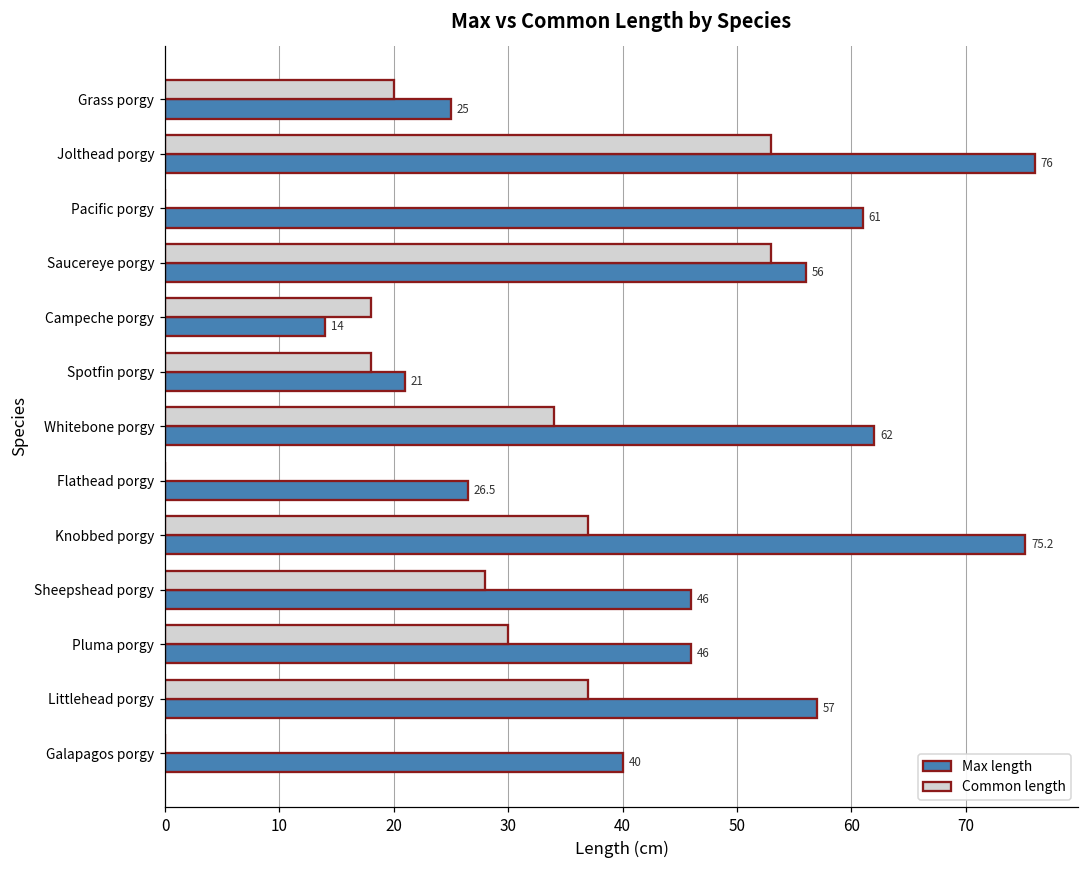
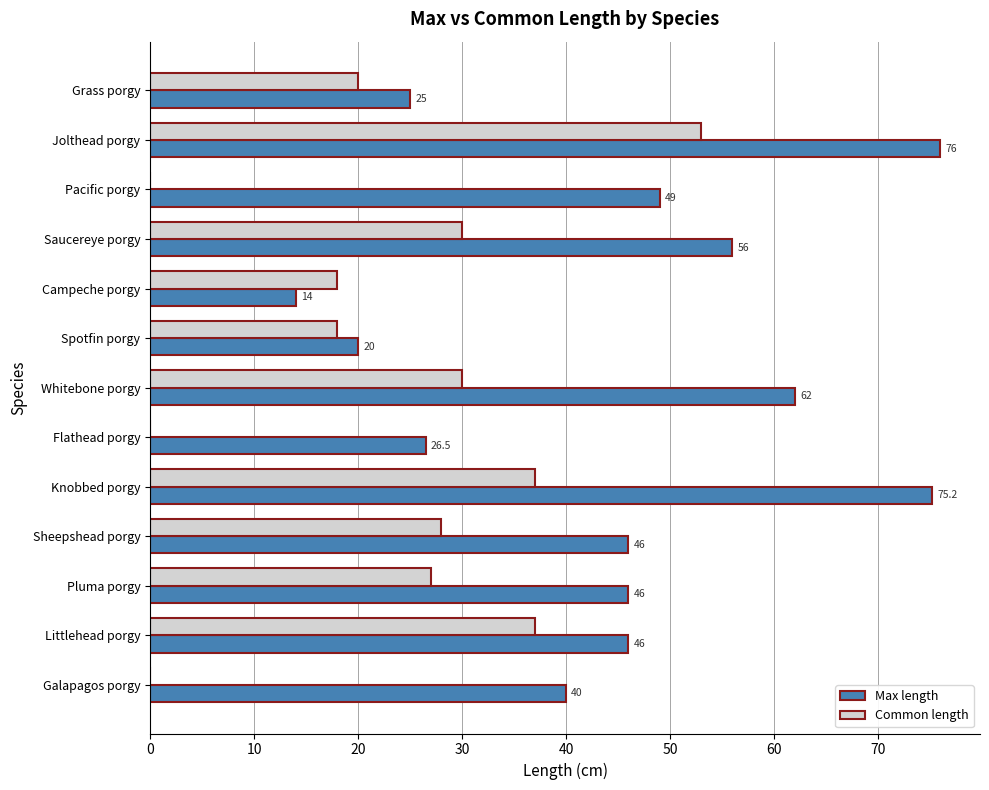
Max length, Pacific porgy: 61 -> 49
Common length, Saucereye porgy: 53 -> 30
Max length, Spotfin porgy: 21 -> 20
Common length, Whitebone porgy: 34 -> 30
Common length, Pluma porgy: 30 -> 27
Max length, Littlehead porgy: 57 -> 46
